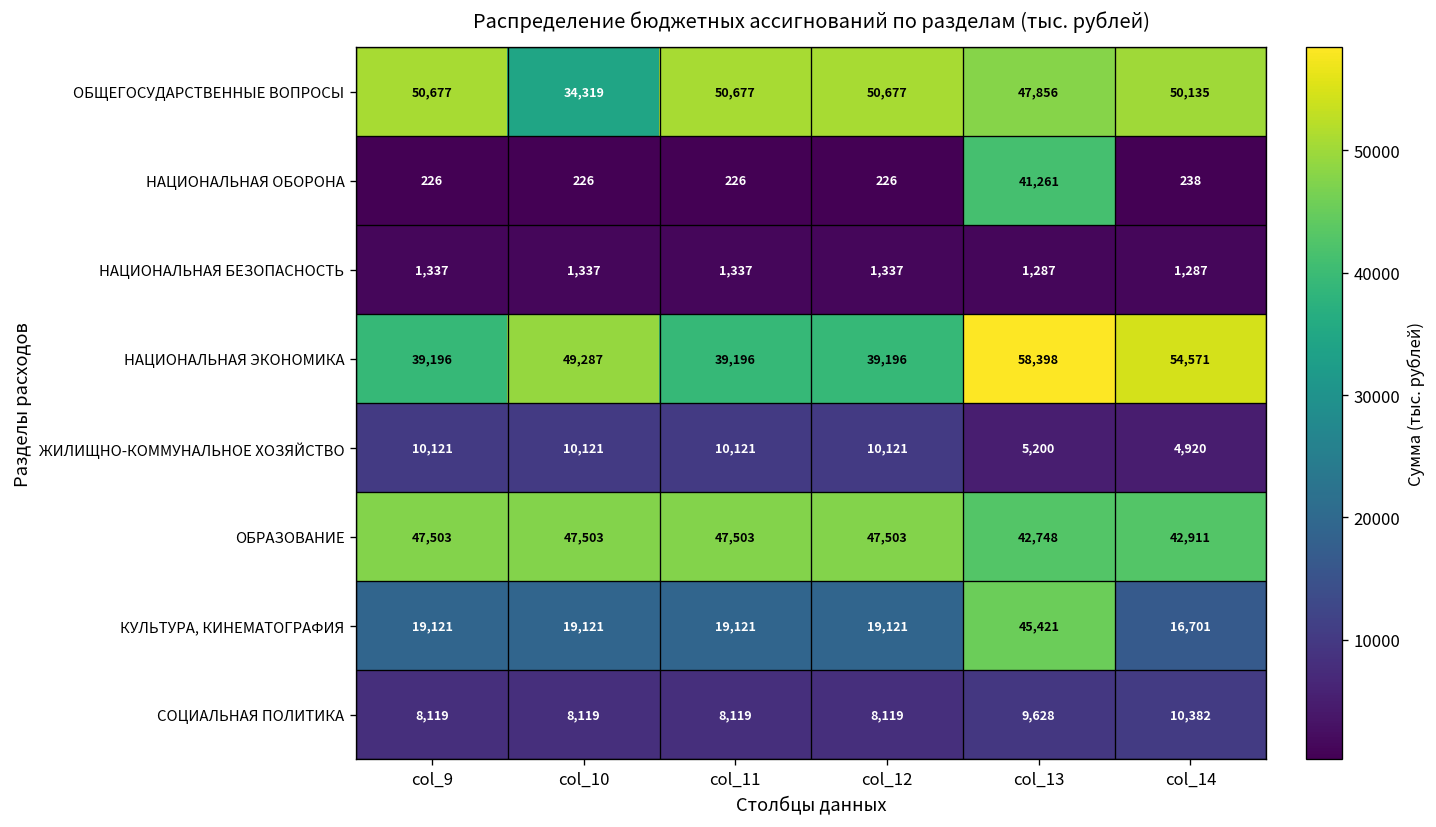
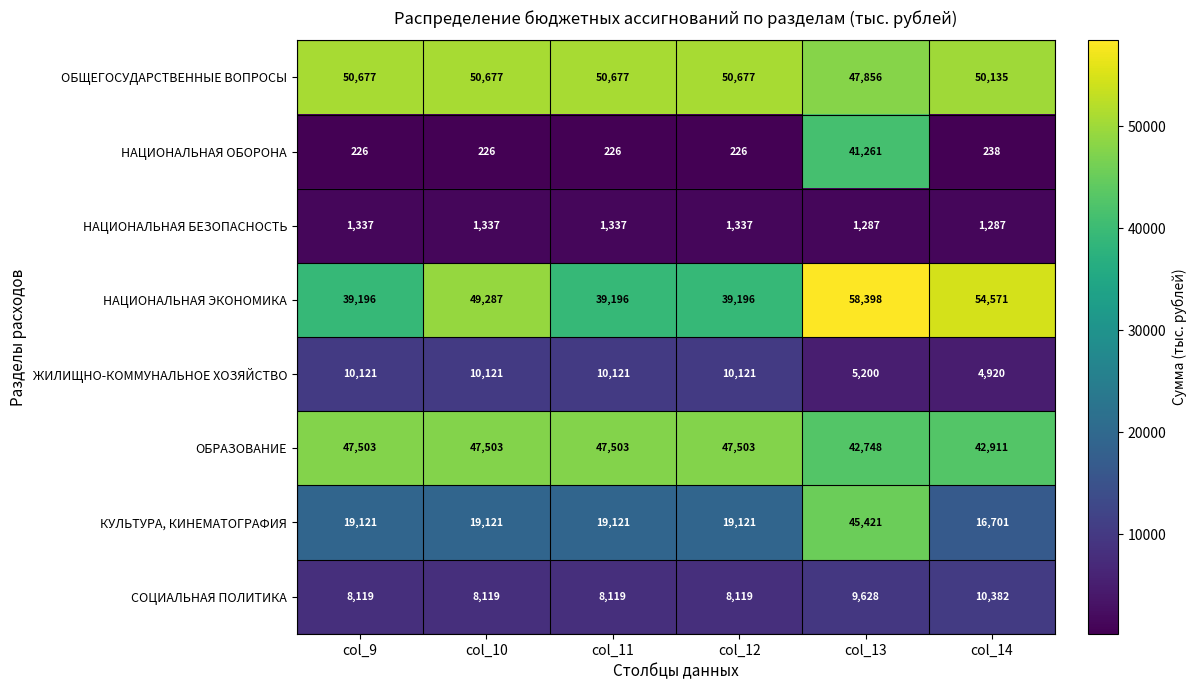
ОБЩЕГОСУДАРСТВЕННЫЕ ВОПРОСЫ, col_10: 34,319 -> 50,677
